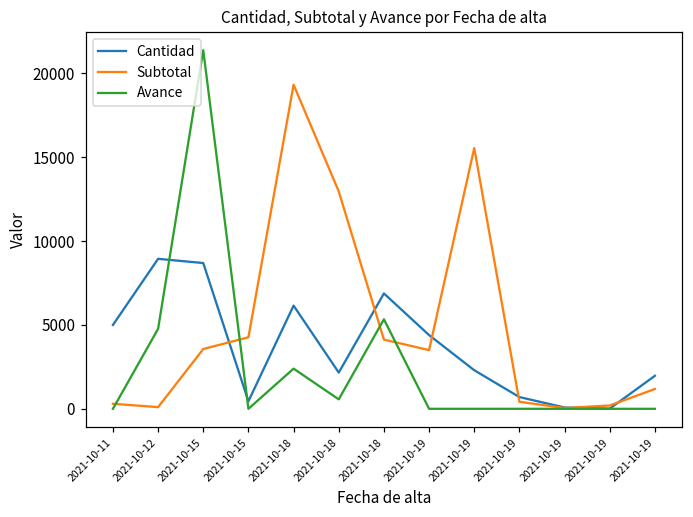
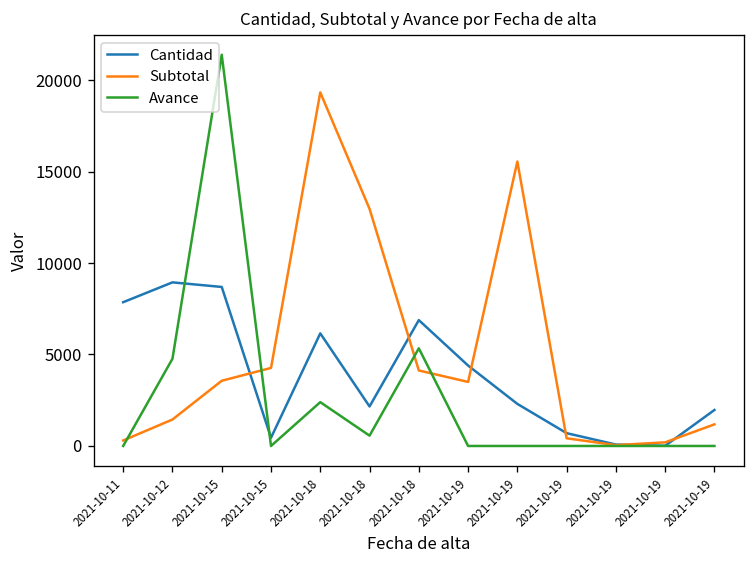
Cantidad, 2021-10-11: 5000 -> 7900
Subtotal, 2021-10-12: 100 -> 1400
